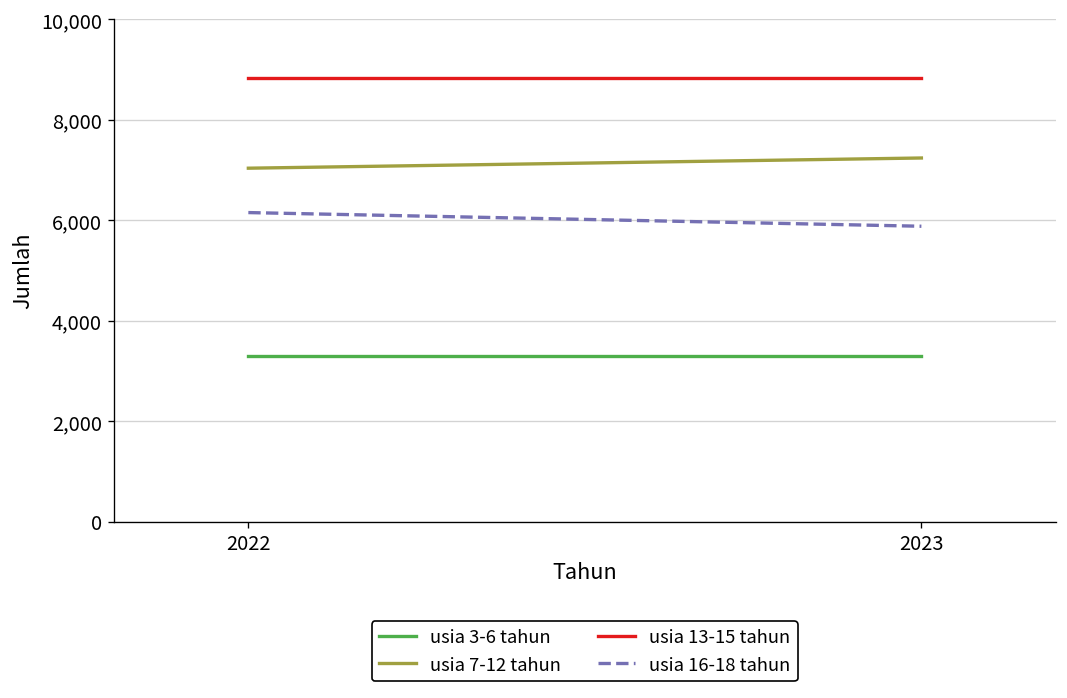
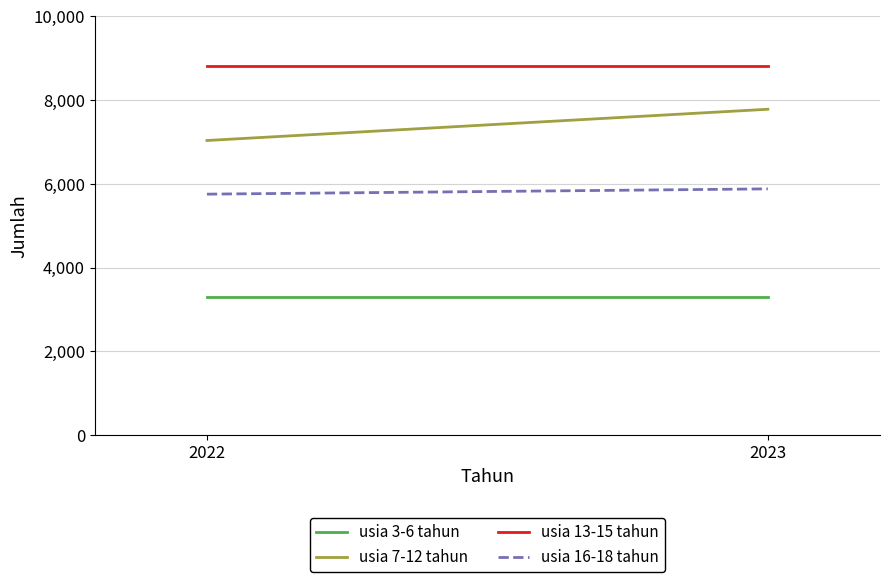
usia 16-18 tahun, 2022: 6,200 -> 5,800
usia 7-12 tahun, 2023: 7,200 -> 7,800
